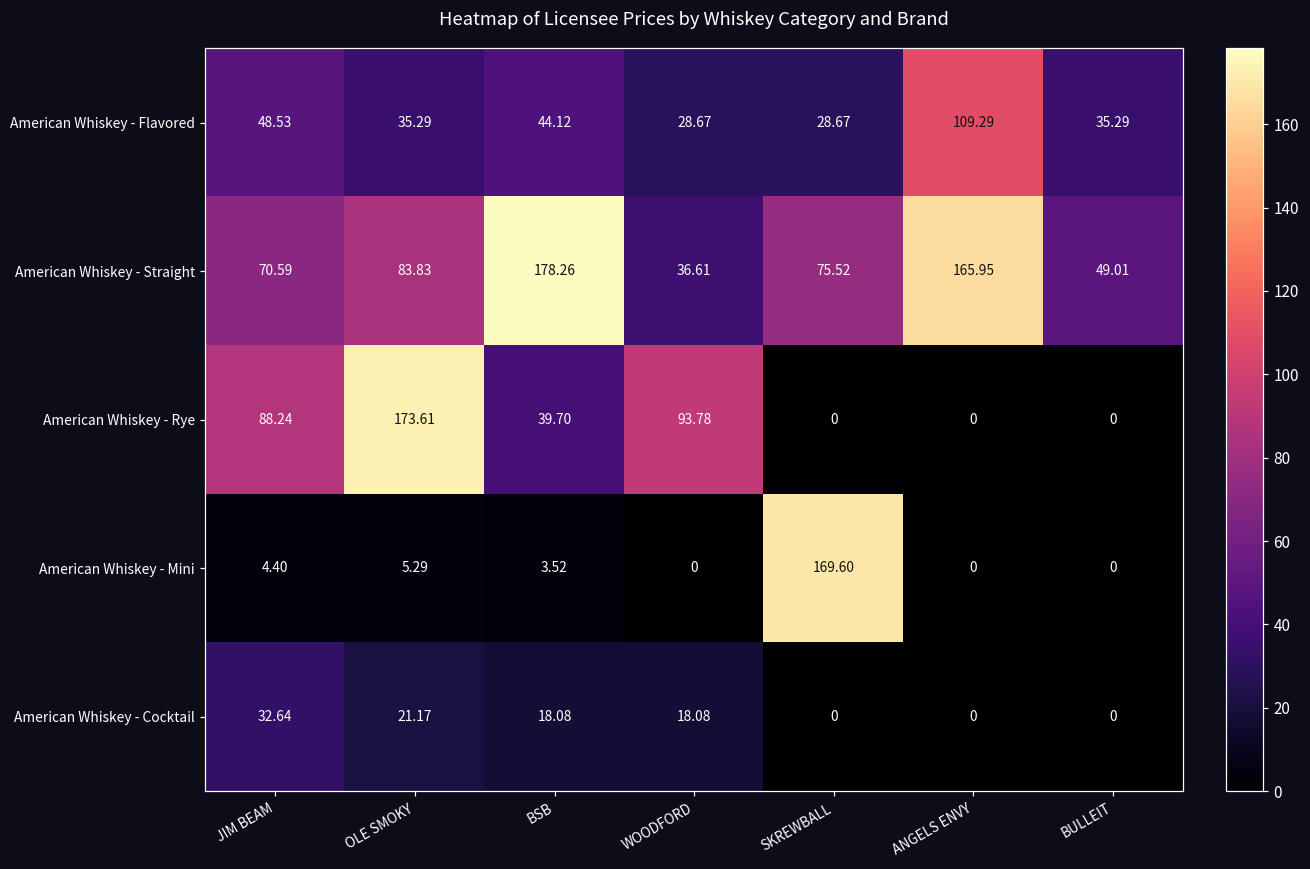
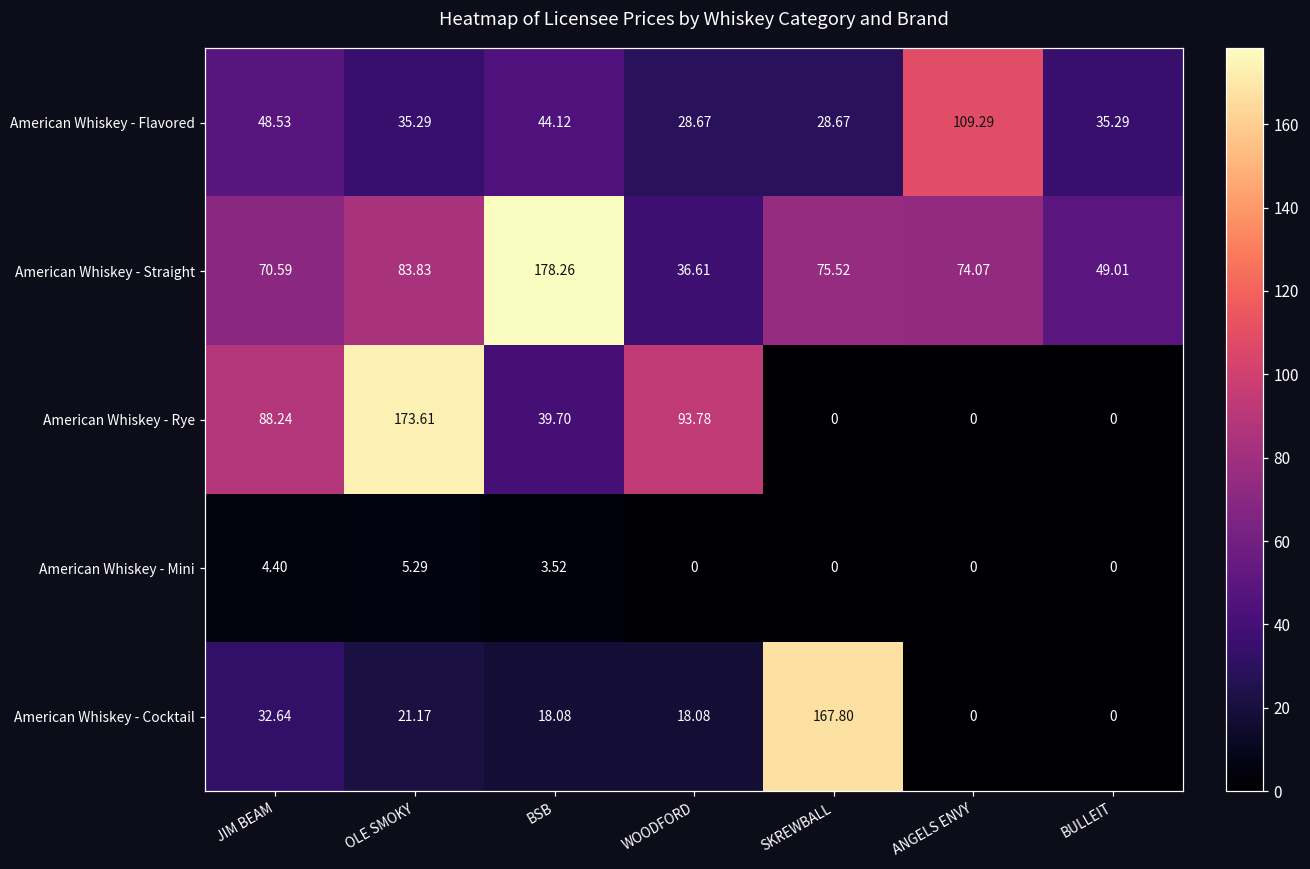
American Whiskey - Straight, ANGELS ENVY: 165.95 -> 74.07
American Whiskey - Mini, SKREWBALL: 169.60 -> 0
American Whiskey - Cocktail, SKREWBALL: 0 -> 167.80
